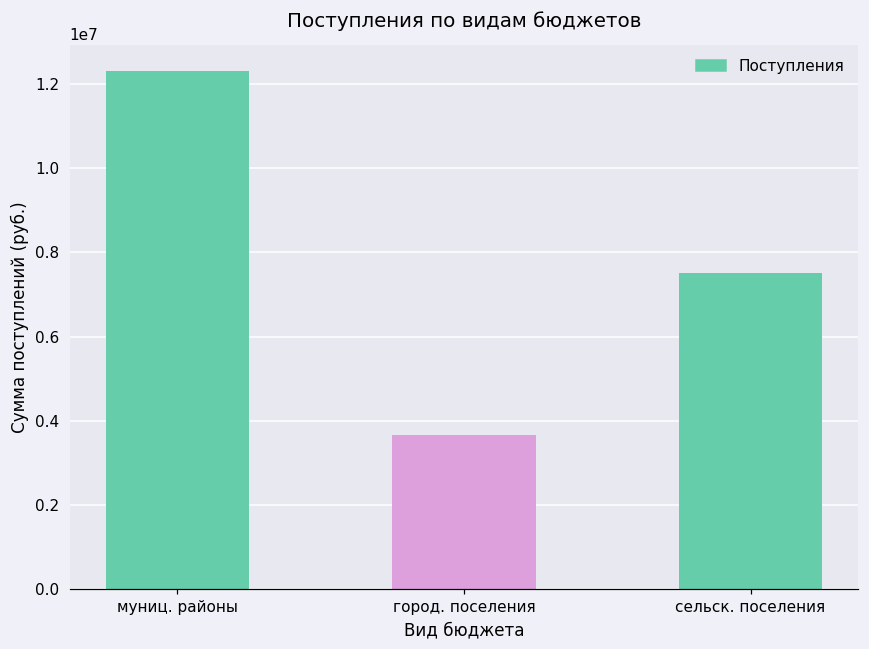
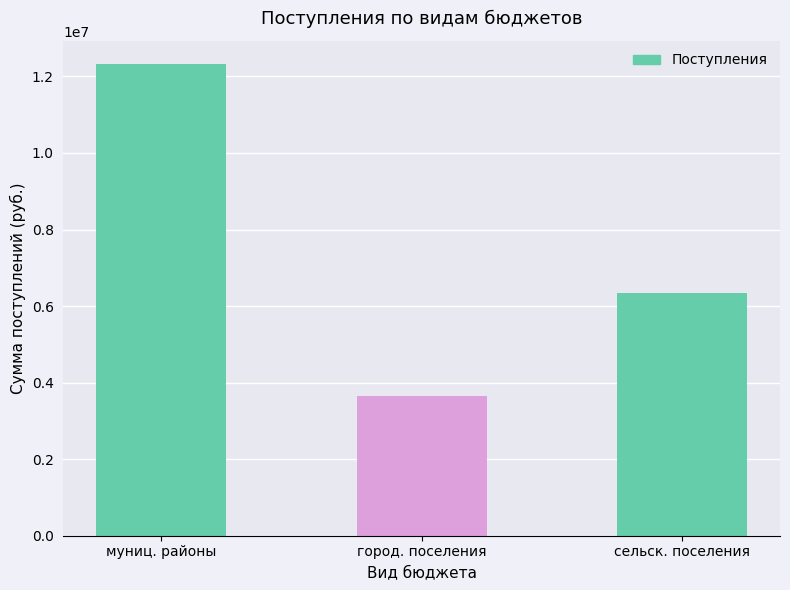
сельск. поселения: 7500000 -> 6300000
